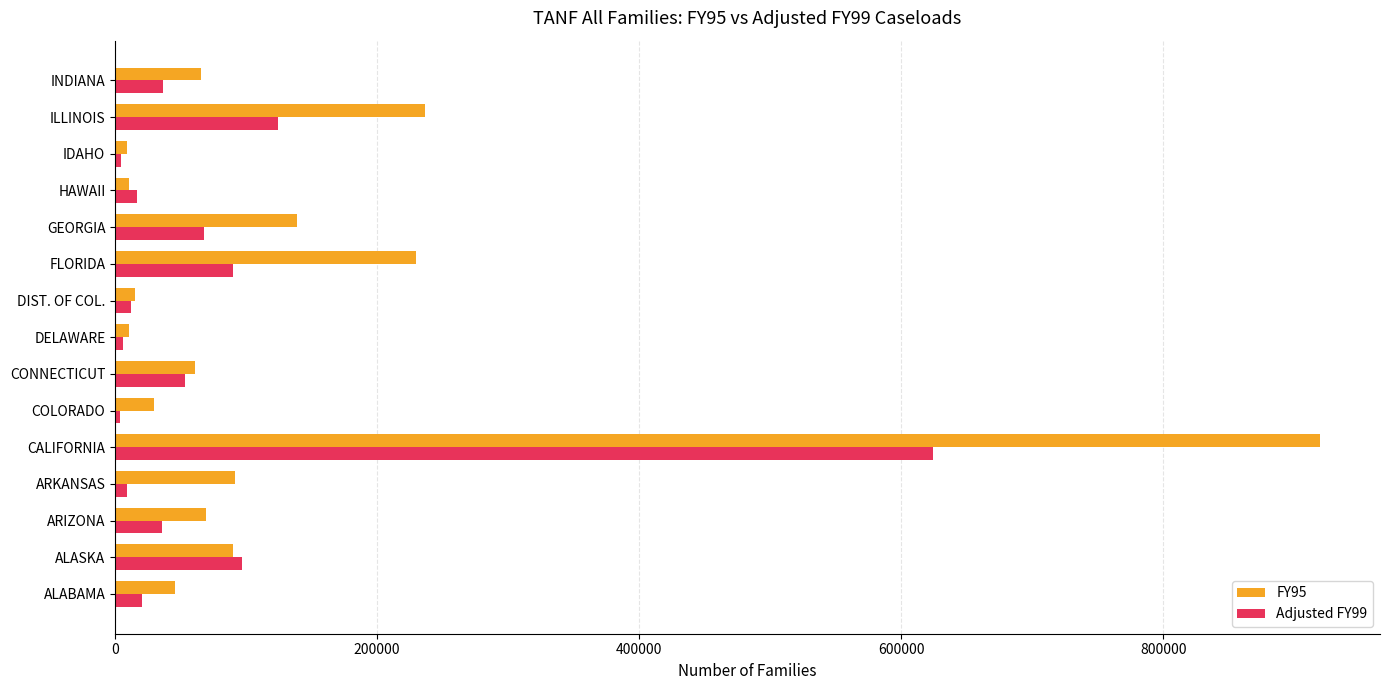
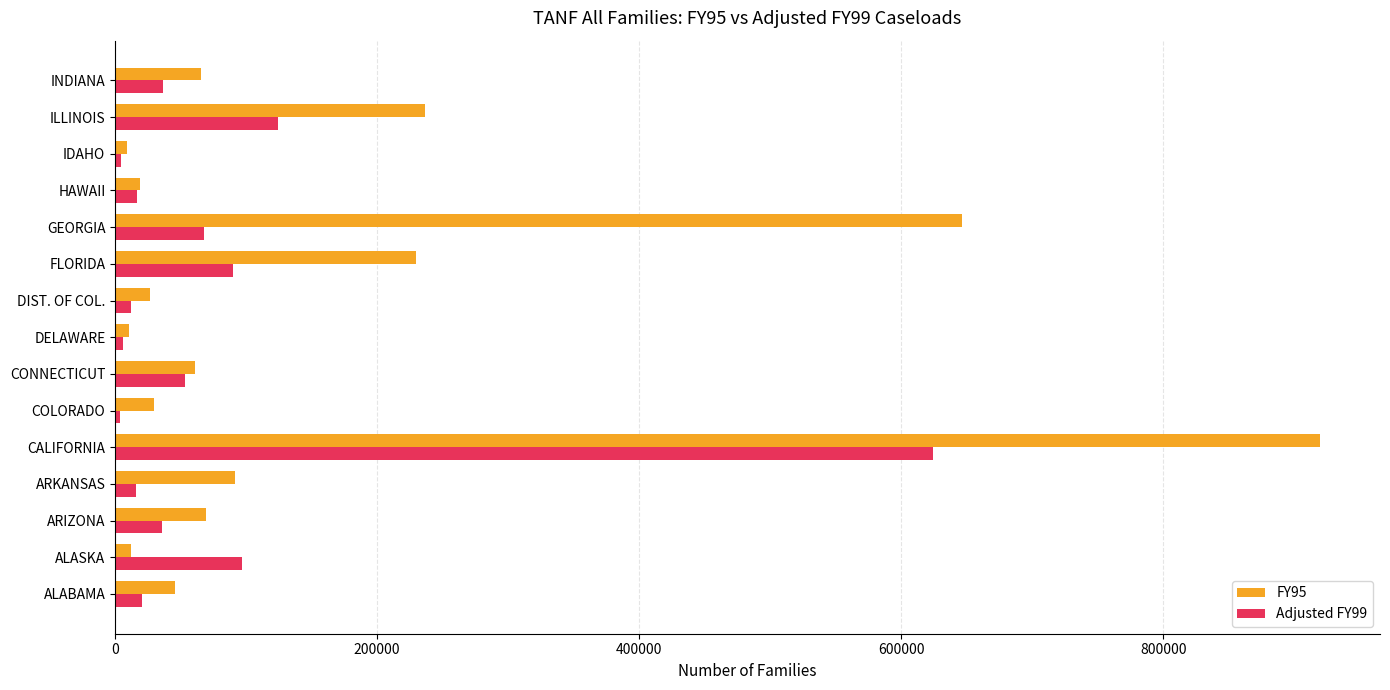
FY95, HAWAII: 11000 -> 19000
FY95, GEORGIA: 139000 -> 646000
FY95, DIST. OF COL.: 15000 -> 27000
Adjusted FY99, ARKANSAS: 9000 -> 16000
FY95, ALASKA: 90000 -> 12000
